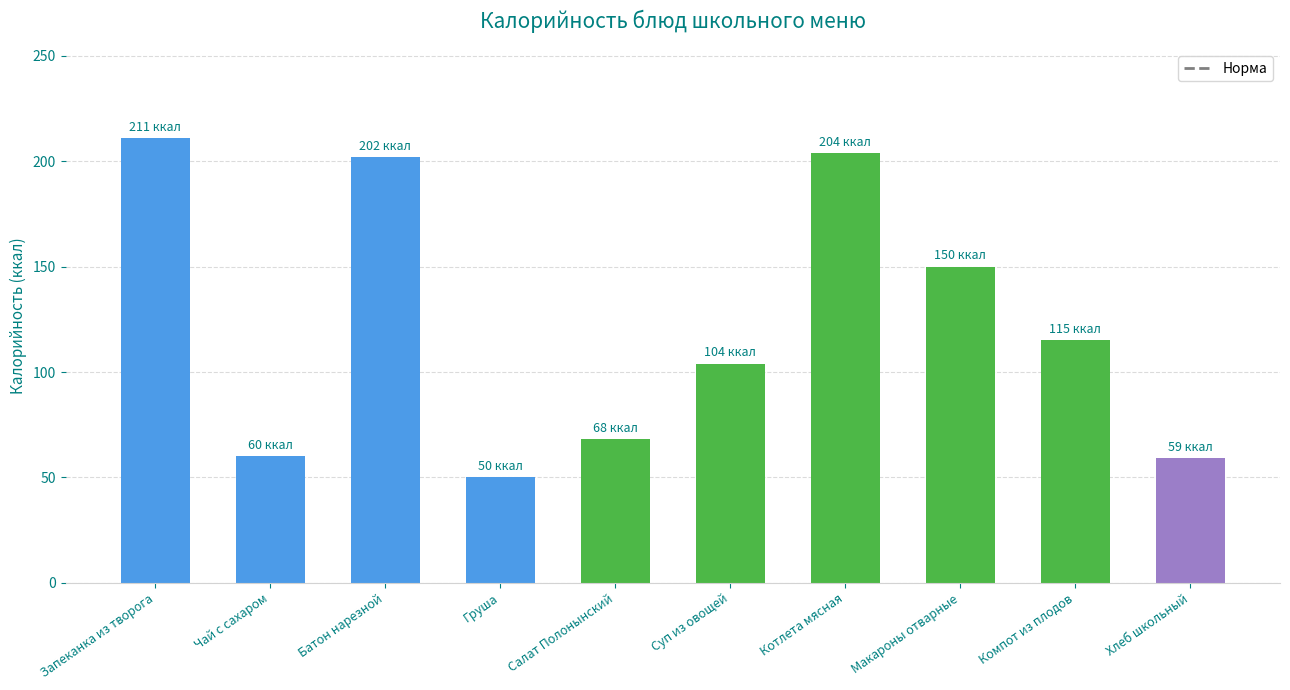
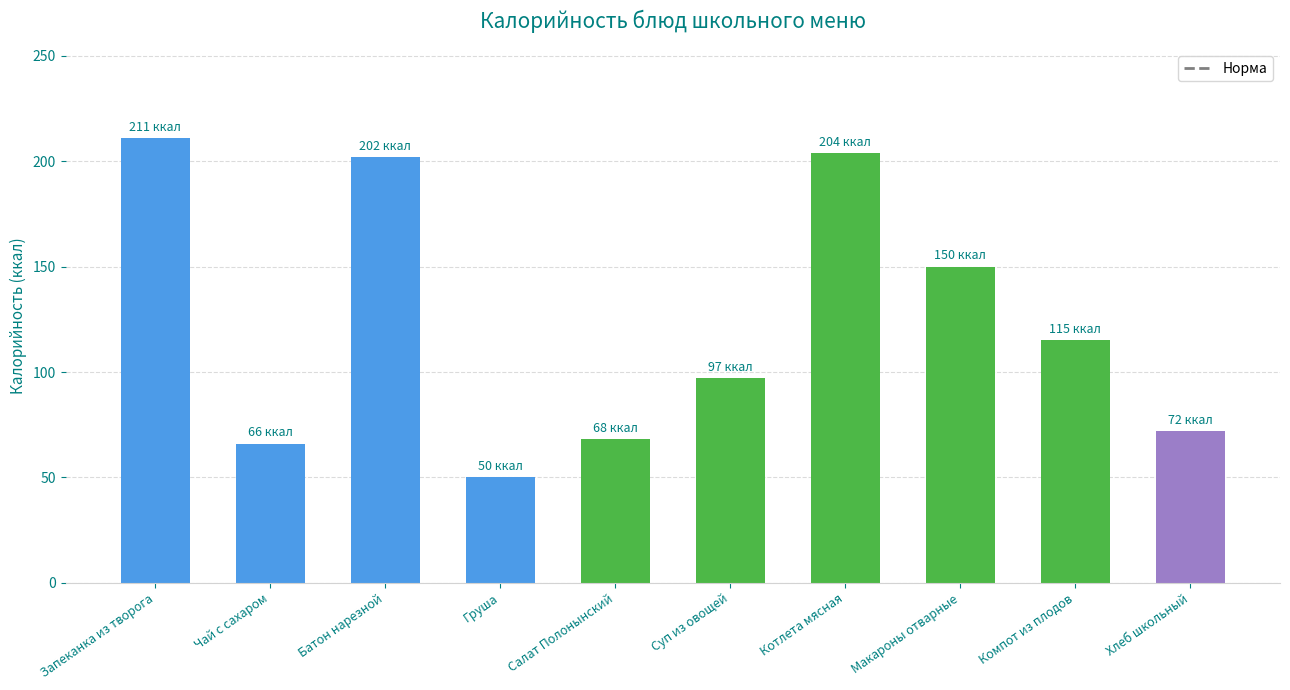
Чай с сахаром: 60 -> 66
Суп из овощей: 104 -> 97
Хлеб школьный: 59 -> 72
